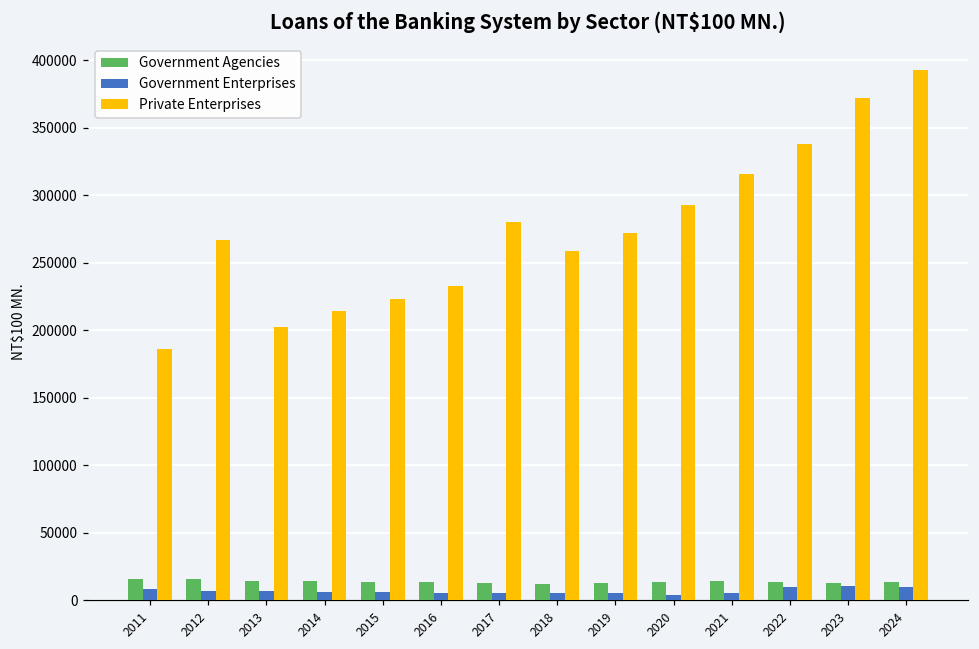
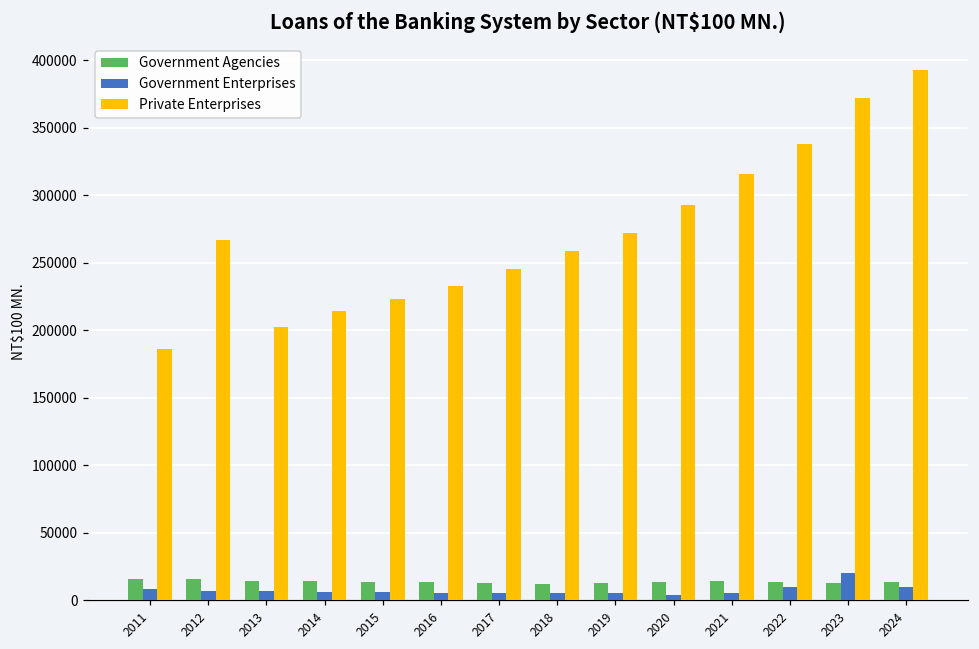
Private Enterprises, 2017: 280000 -> 245000
Government Enterprises, 2023: 10000 -> 20000
